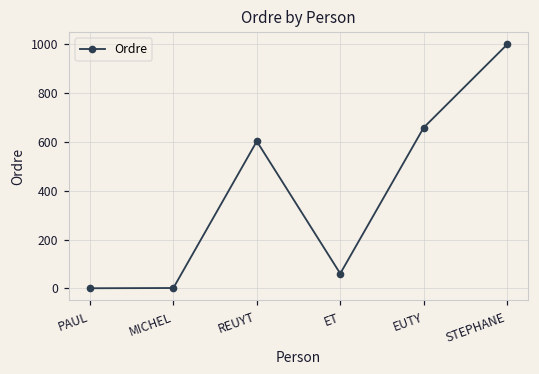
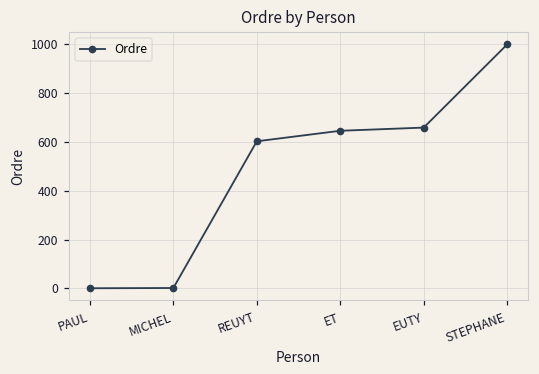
ET: 60 -> 650
